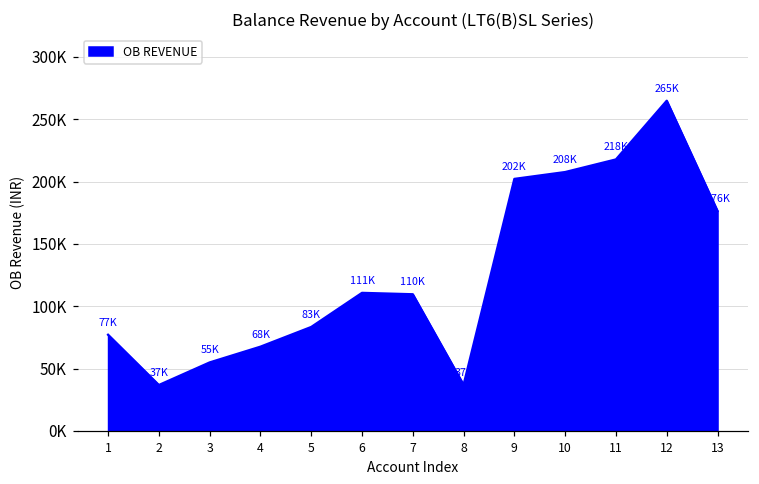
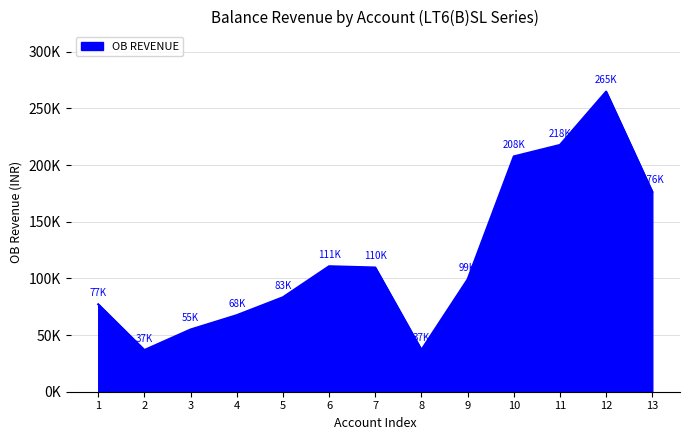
9: 202K -> 99K
